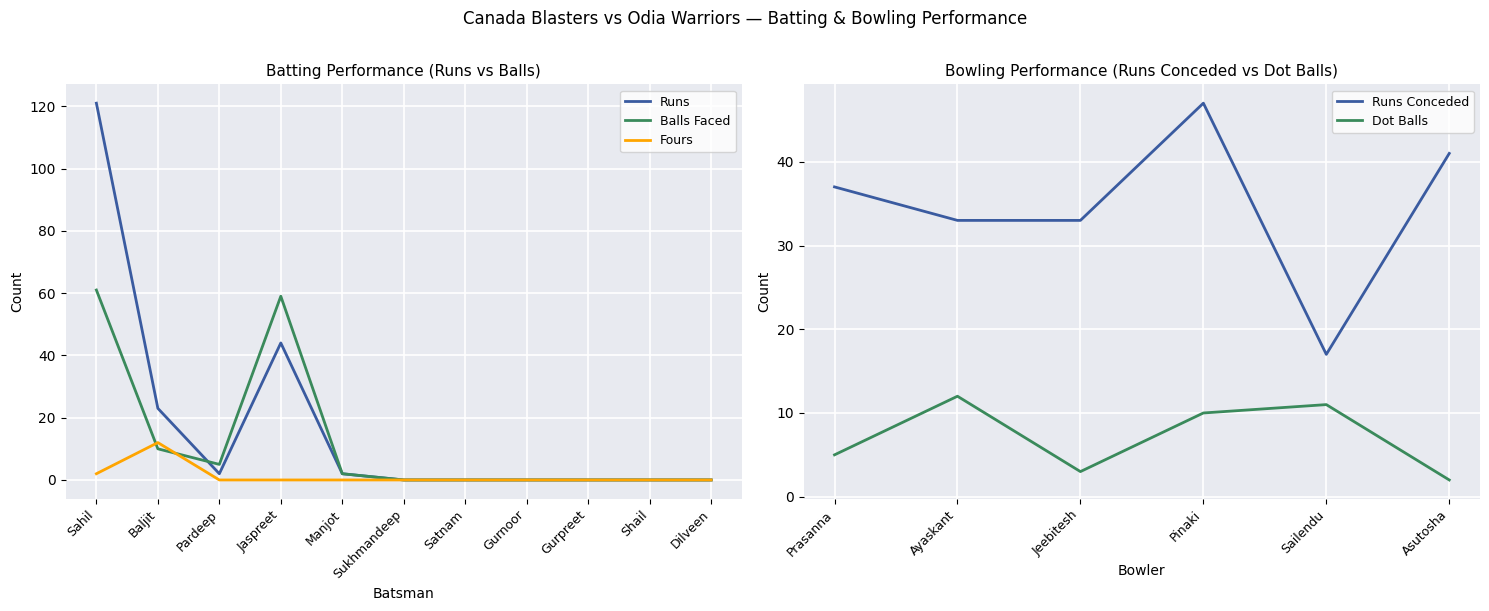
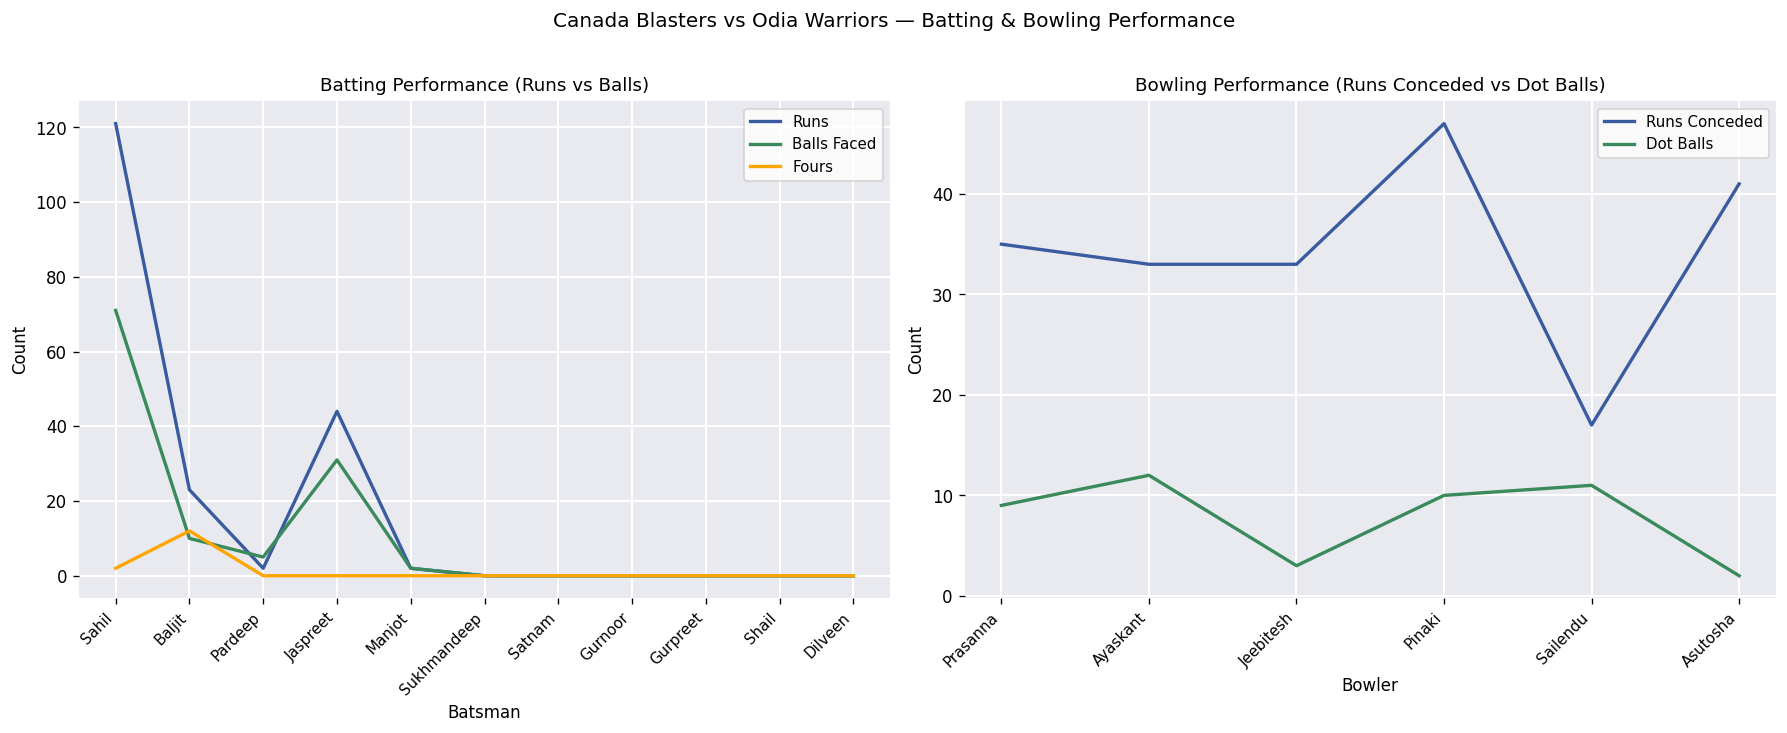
Batting Performance (Runs vs Balls), Balls Faced, Sahil: 61 -> 71
Batting Performance (Runs vs Balls), Balls Faced, Jaspreet: 59 -> 31
Bowling Performance (Runs Conceded vs Dot Balls), Runs Conceded, Prasanna: 37 -> 35
Bowling Performance (Runs Conceded vs Dot Balls), Dot Balls, Prasanna: 5 -> 9
